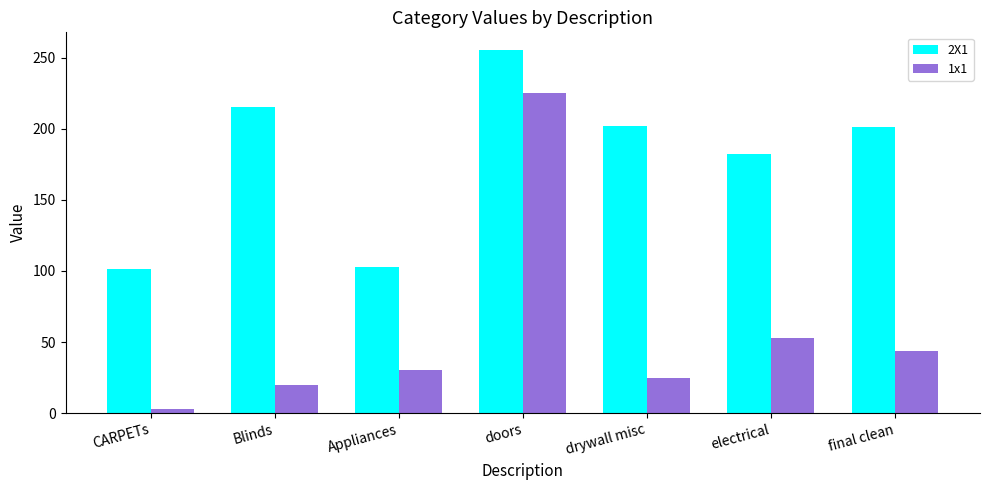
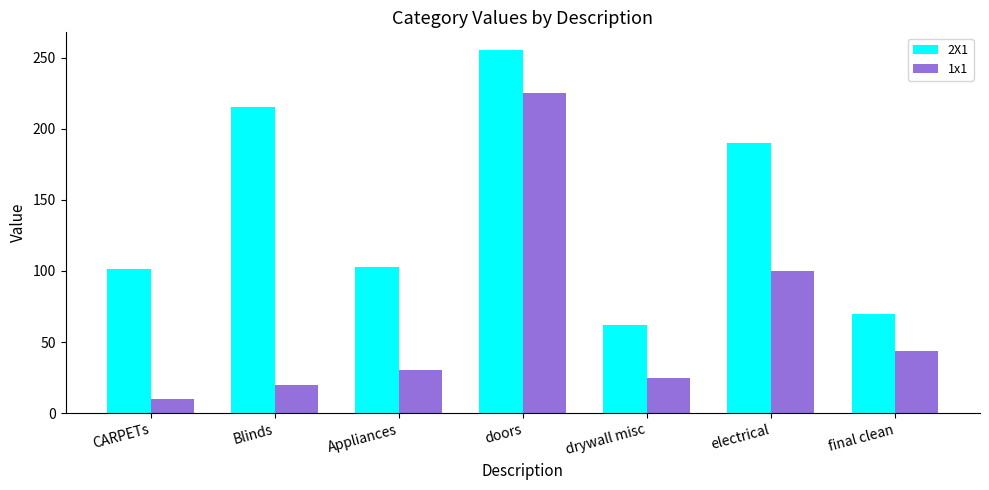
1x1, CARPETs: 3 -> 10
2X1, drywall misc: 202 -> 62
2X1, electrical: 182 -> 190
1x1, electrical: 53 -> 100
2X1, final clean: 201 -> 70
